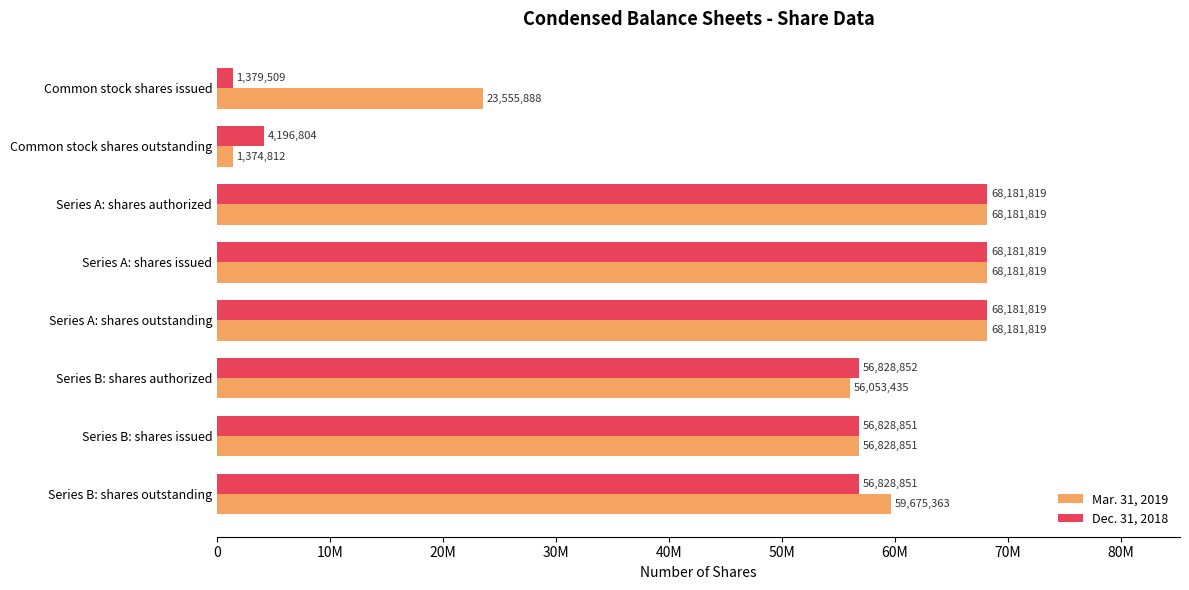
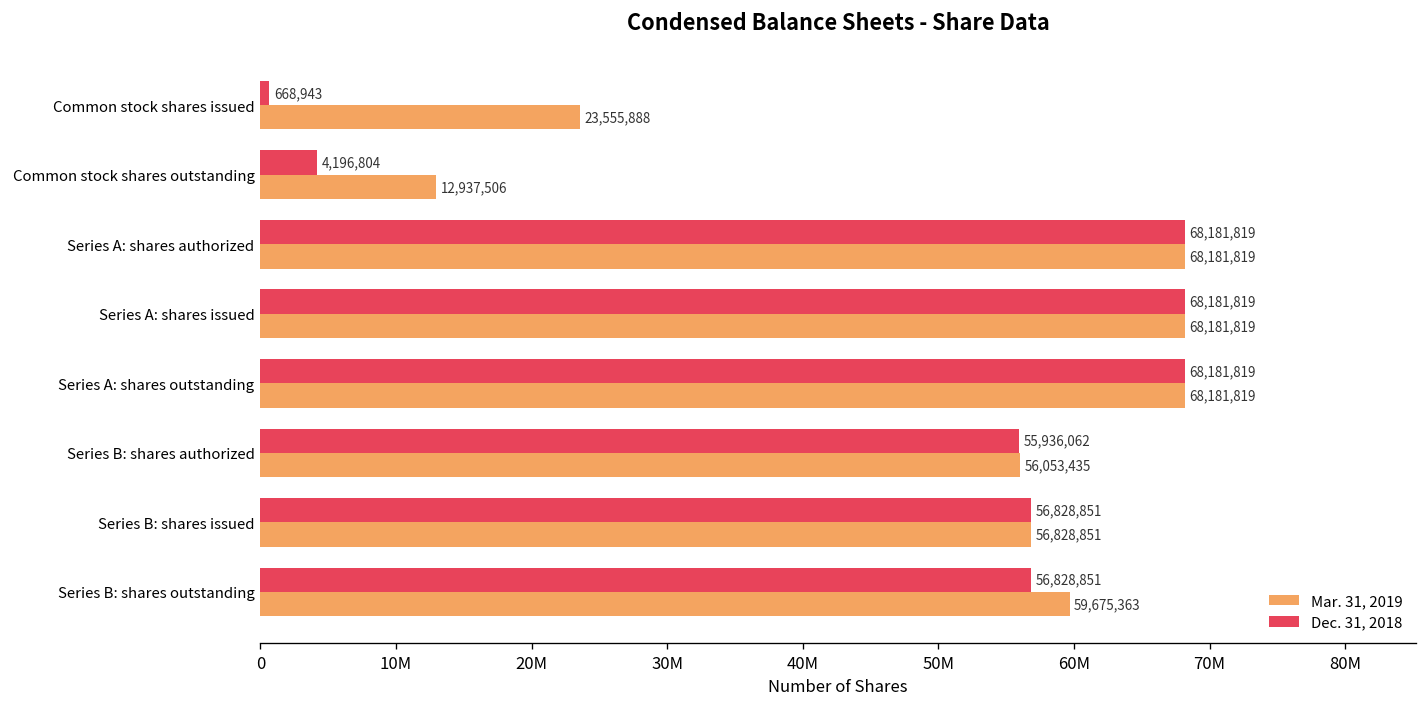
Dec. 31, 2018, Common stock shares issued: 1,379,509 -> 668,943
Mar. 31, 2019, Common stock shares outstanding: 1,374,812 -> 12,937,506
Dec. 31, 2018, Series B: shares authorized: 56,828,852 -> 55,936,062
